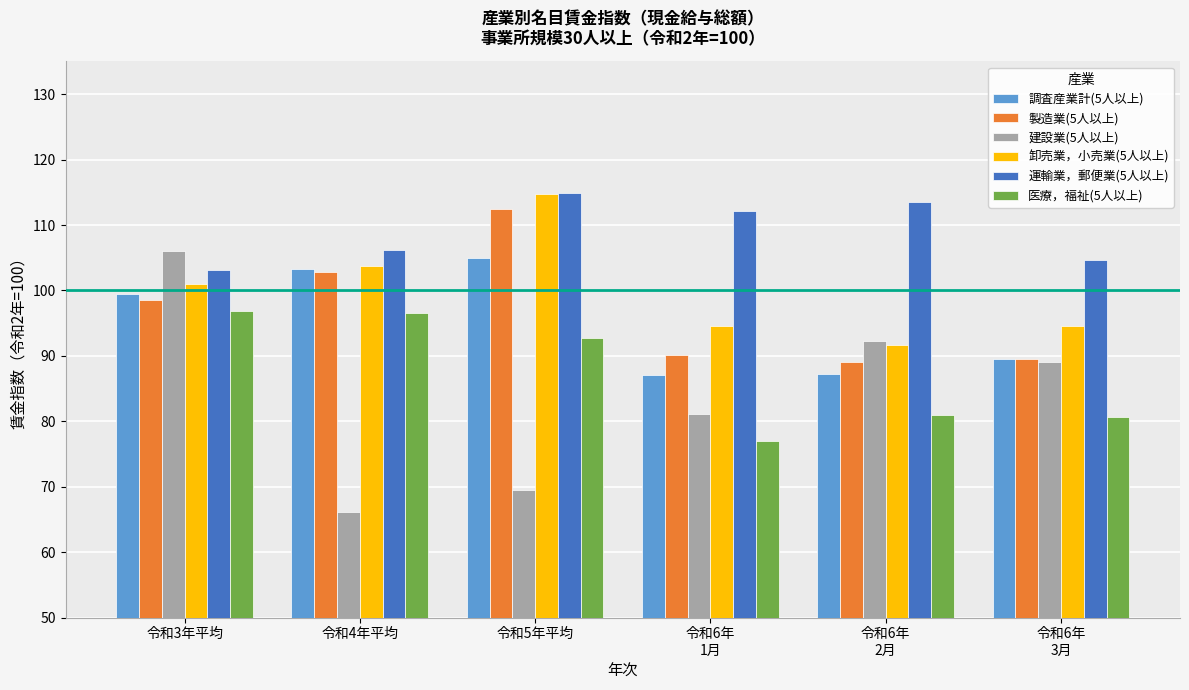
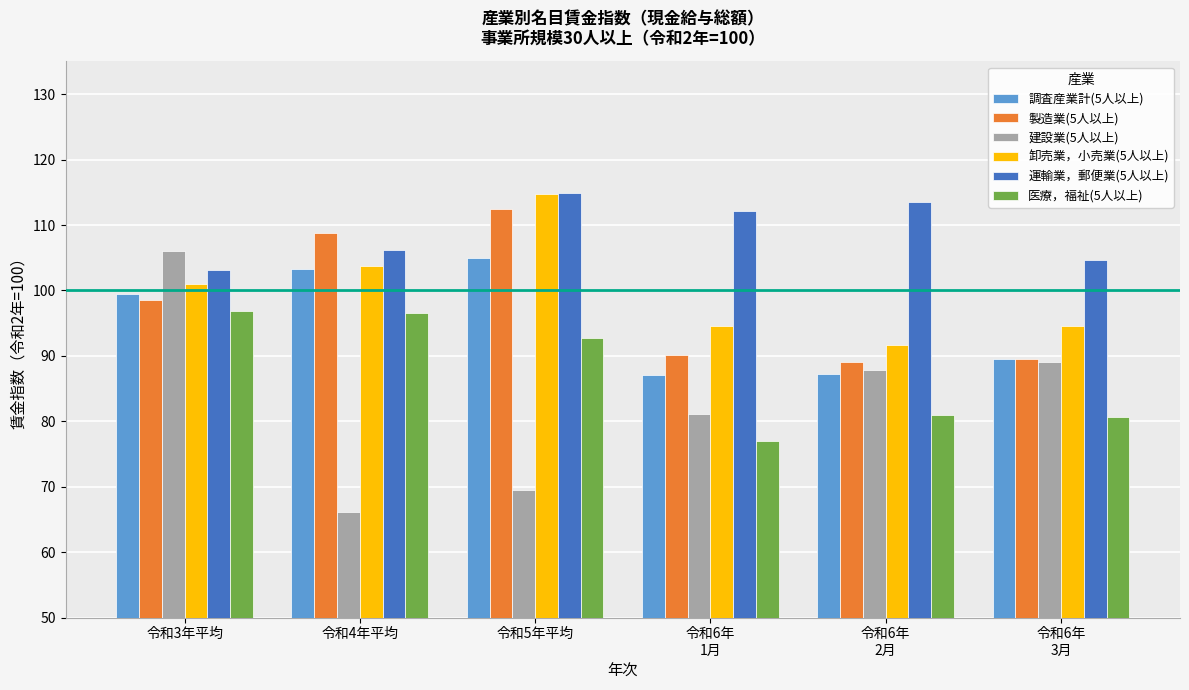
製造業(5人以上), 令和4年平均: 103 -> 109
建設業(5人以上), 令和6年 2月: 92 -> 88
